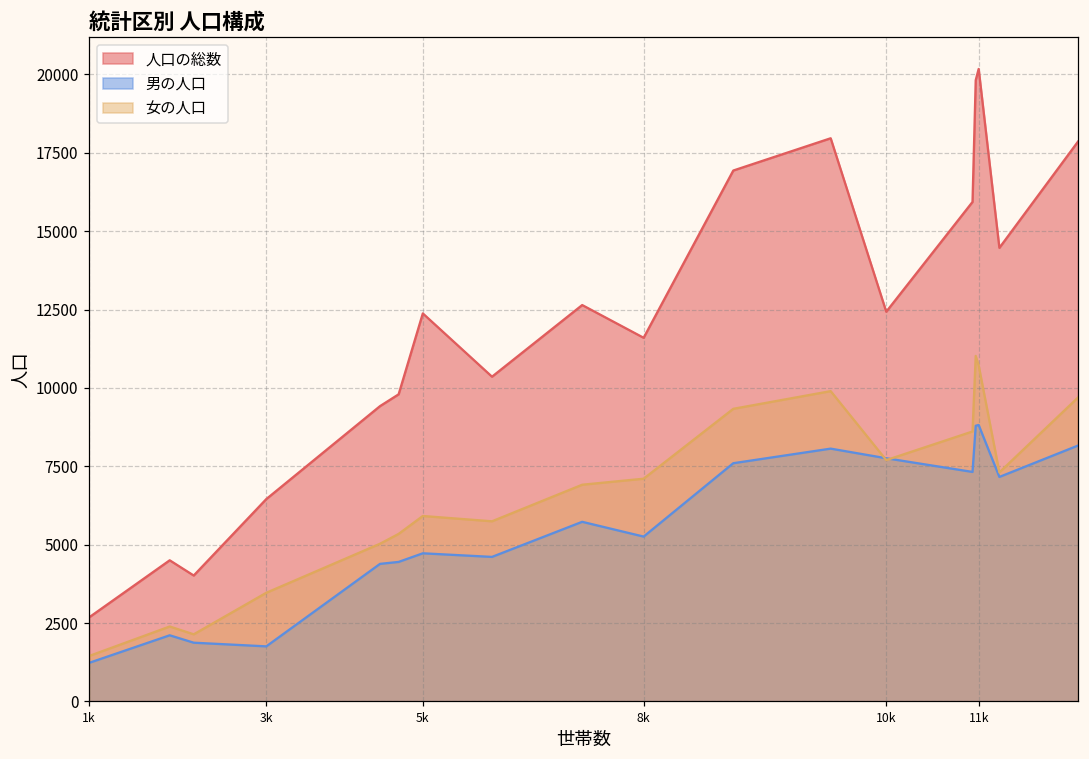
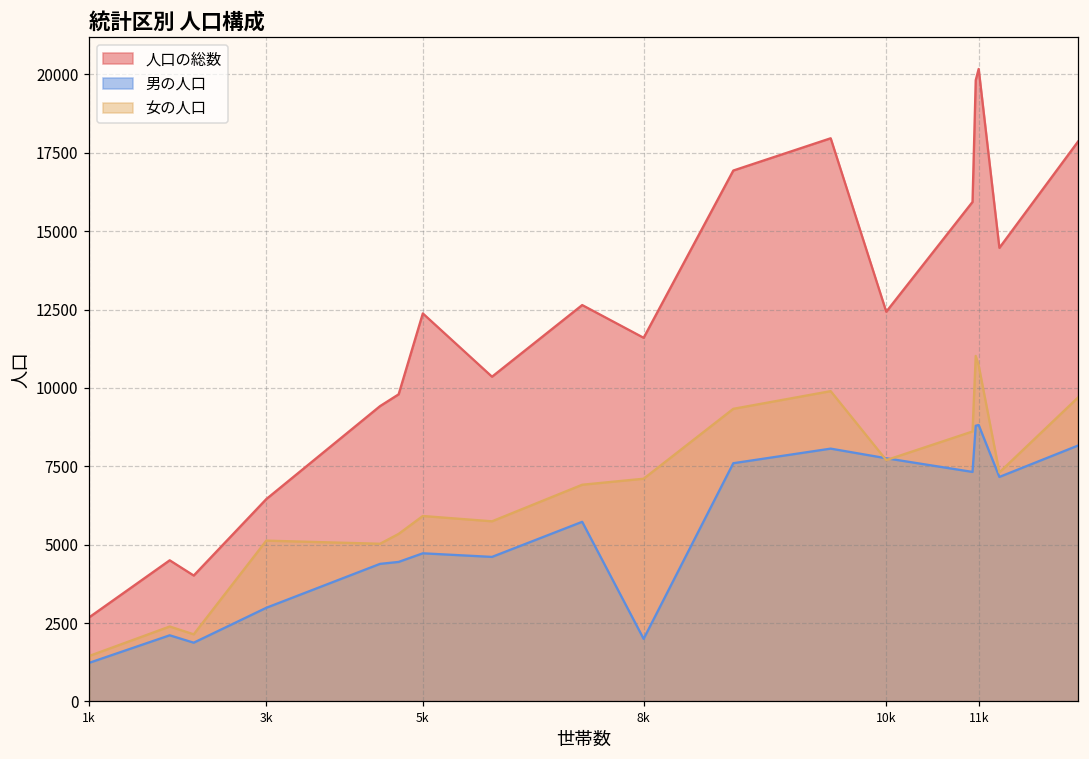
男の人口, 3k: 1800 -> 3000
女の人口, 3k: 3500 -> 5100
男の人口, 8k: 5300 -> 2000
